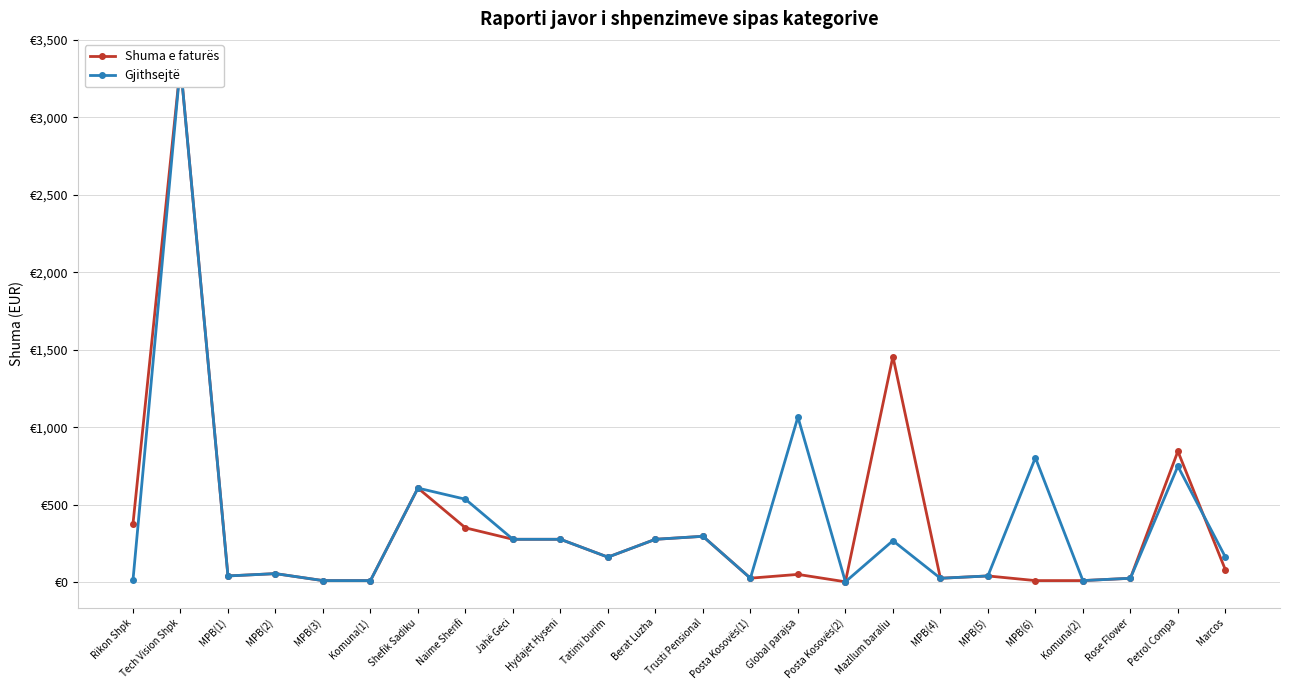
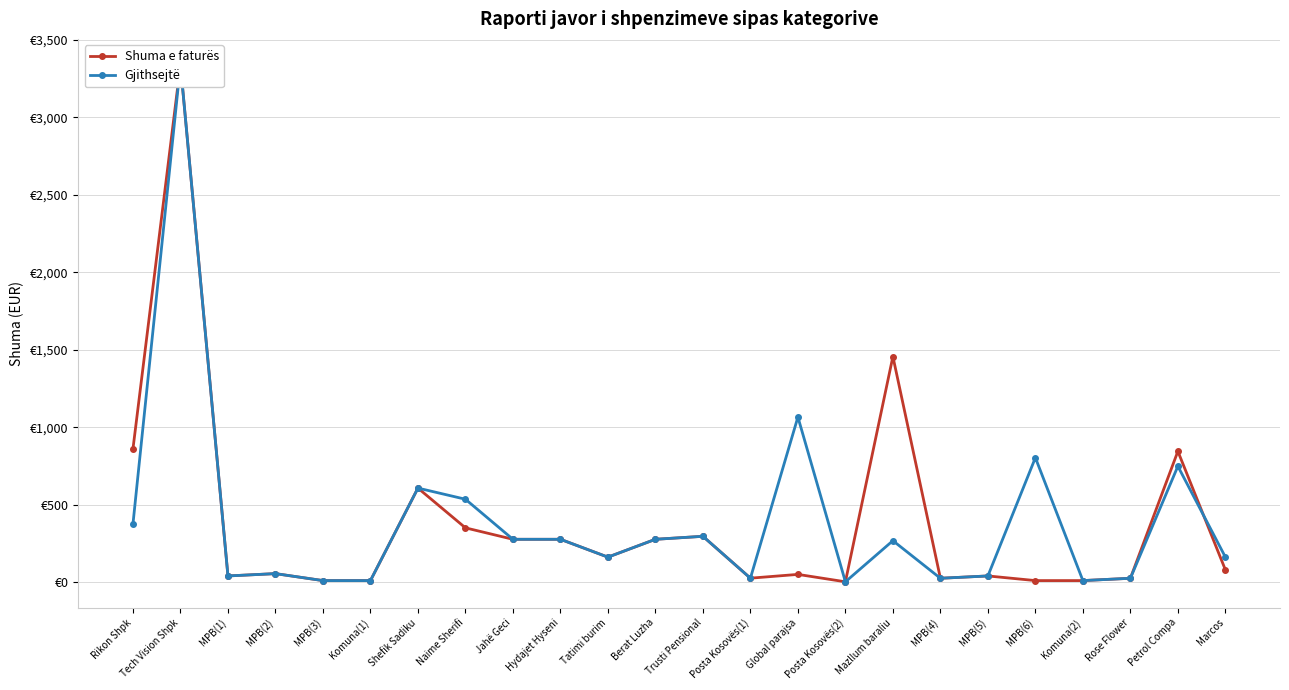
Shuma e faturës, Rikon Shpk: €380 -> €860
Gjithsejtë, Rikon Shpk: €10 -> €380
